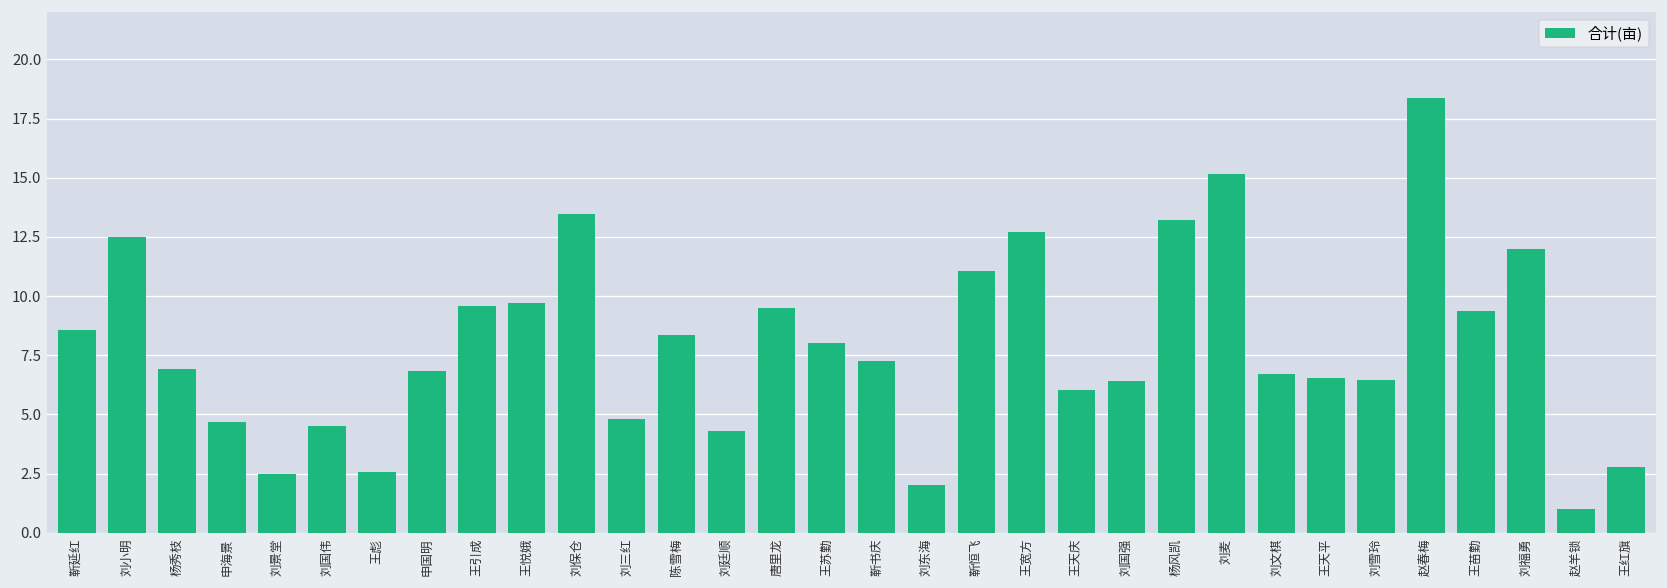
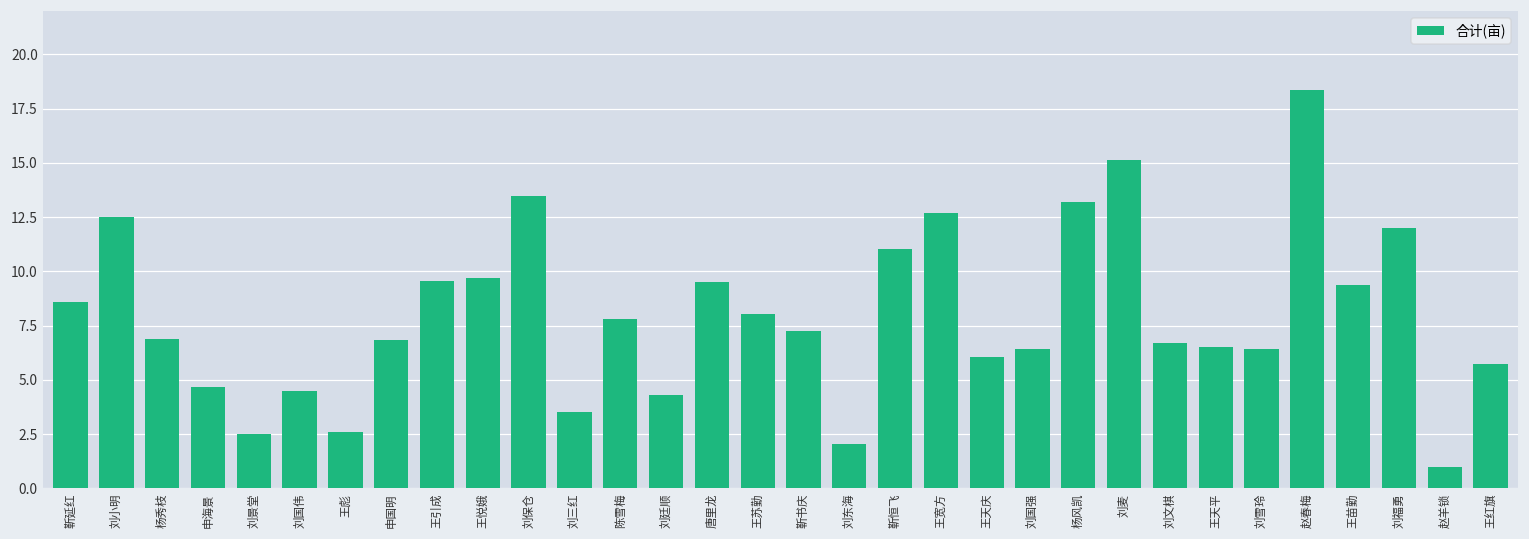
刘三红: 4.8 -> 3.5
陈雪梅: 8.4 -> 7.8
王红旗: 2.8 -> 5.7
